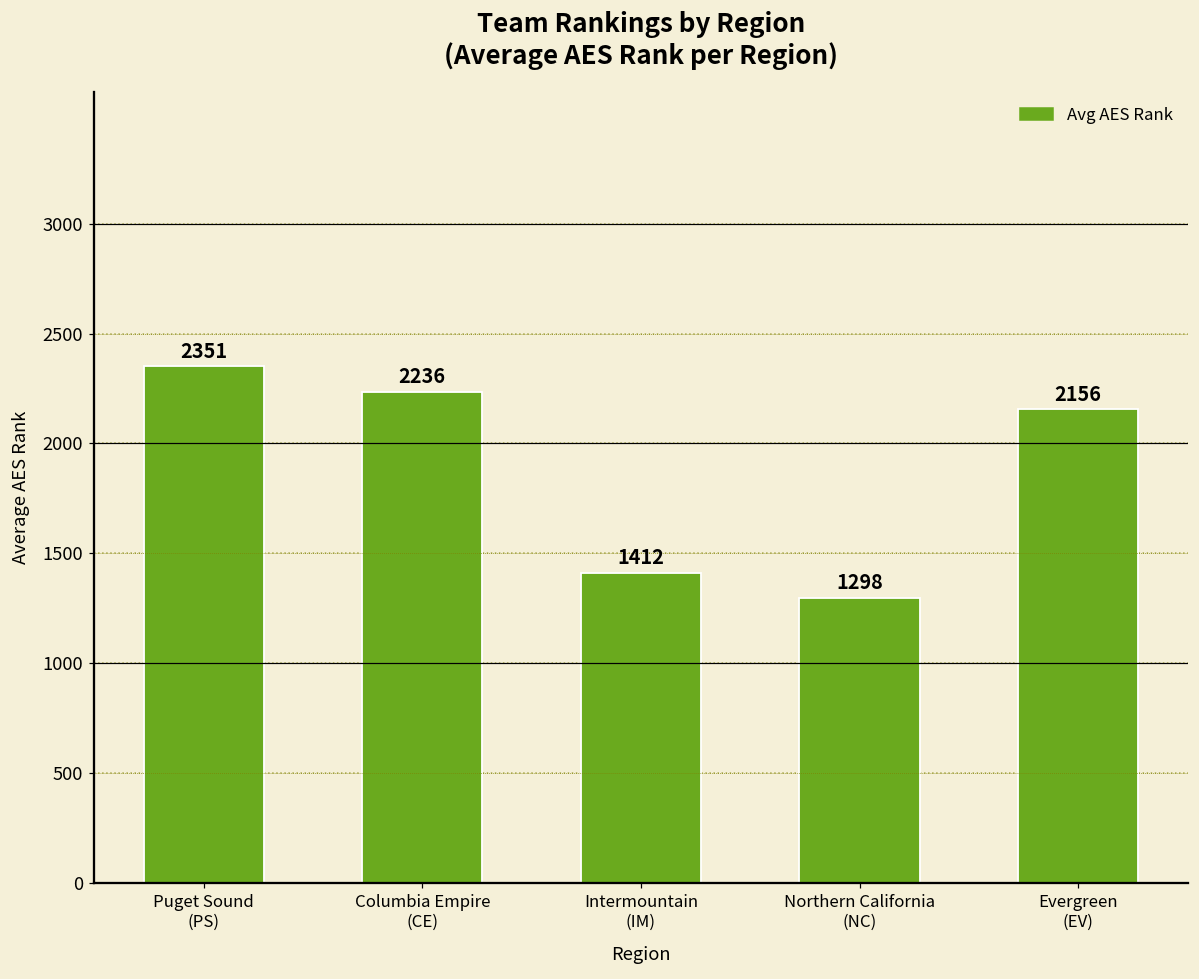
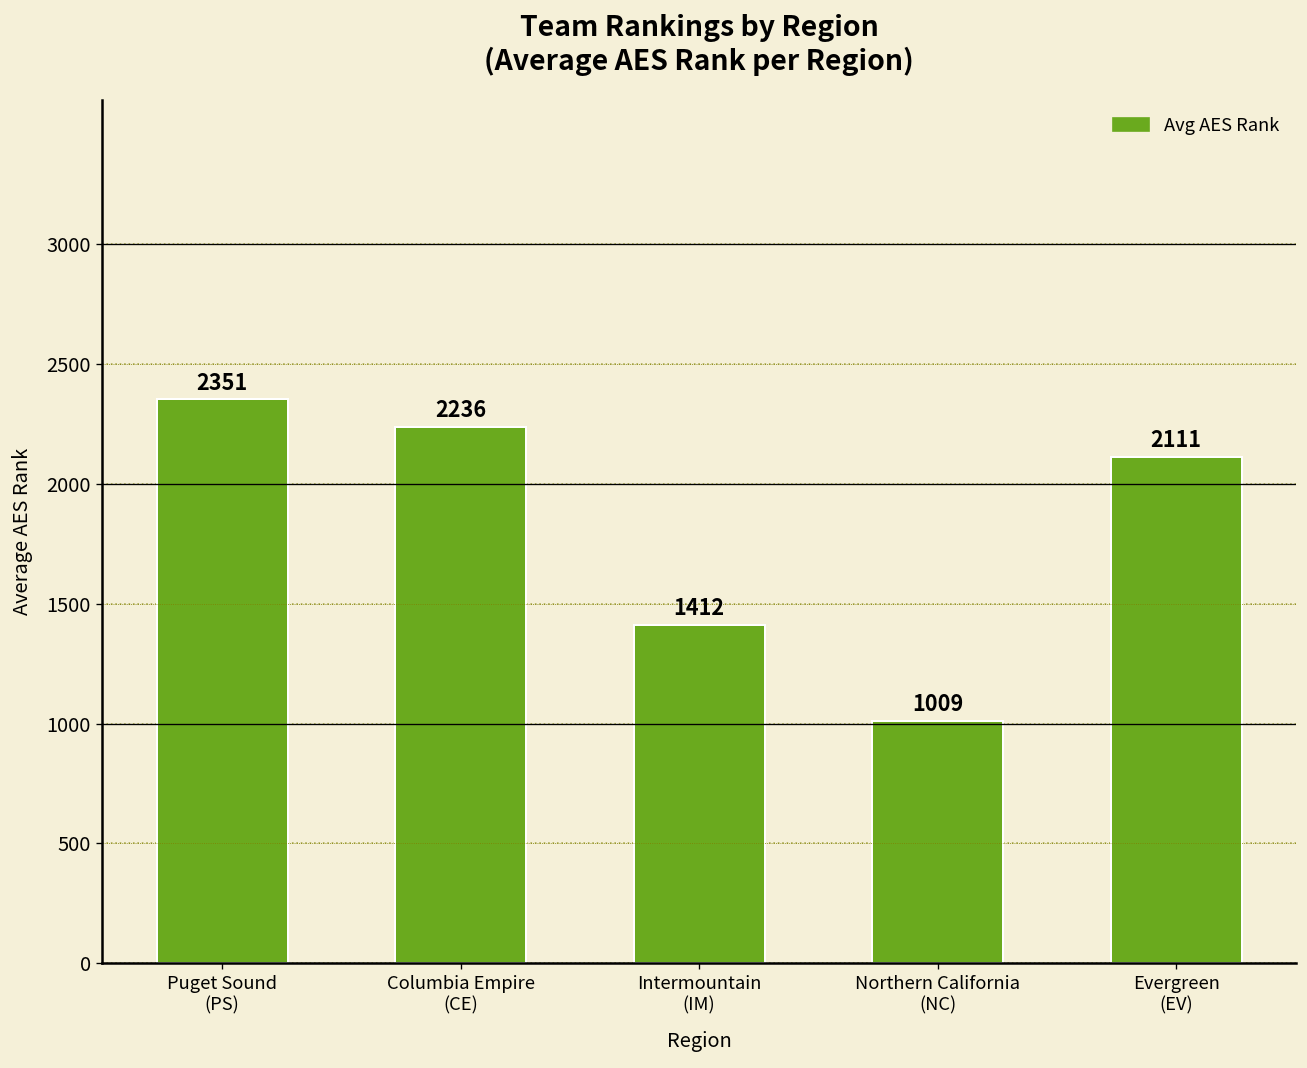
Northern California (NC): 1298 -> 1009
Evergreen (EV): 2156 -> 2111
